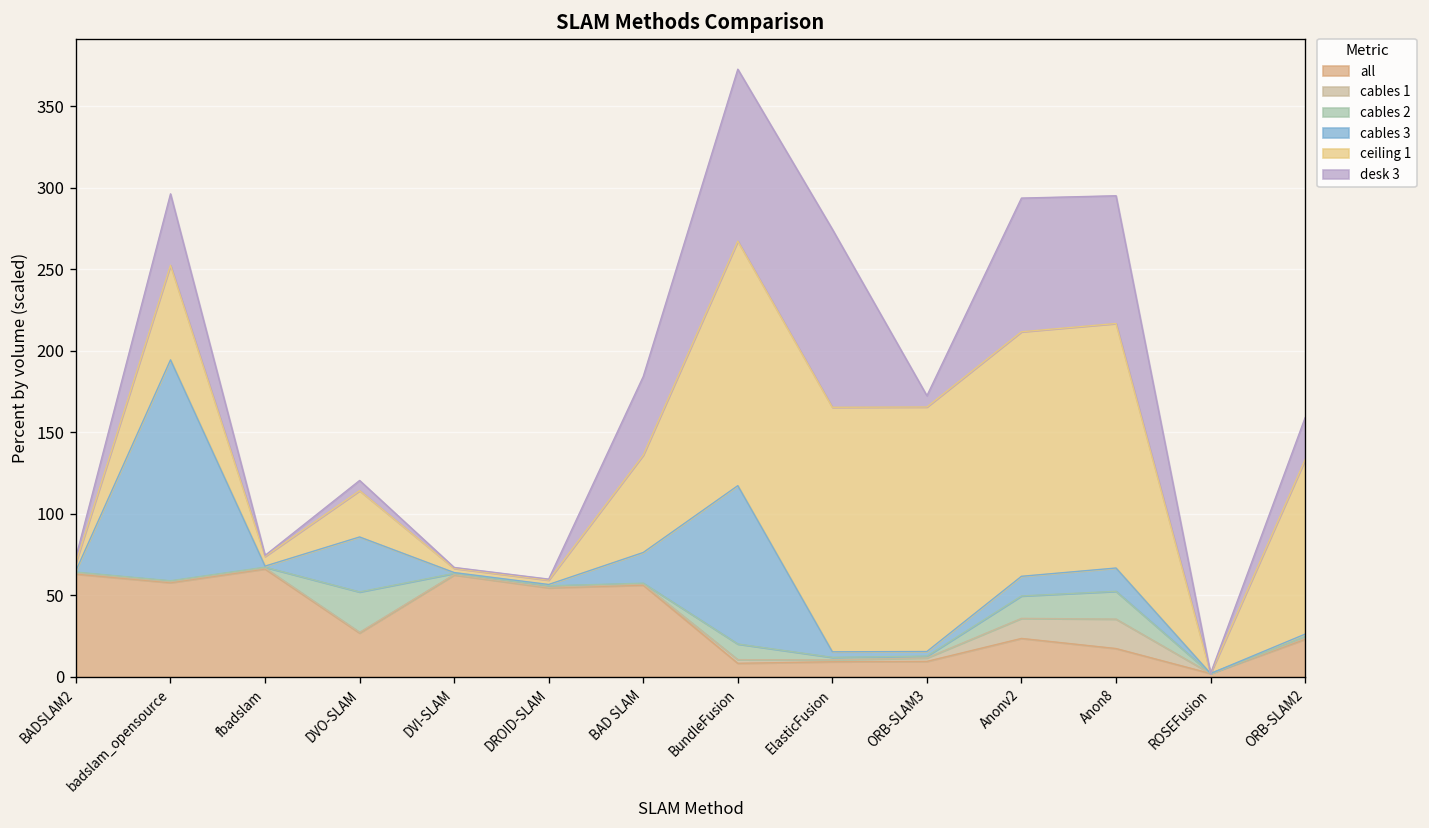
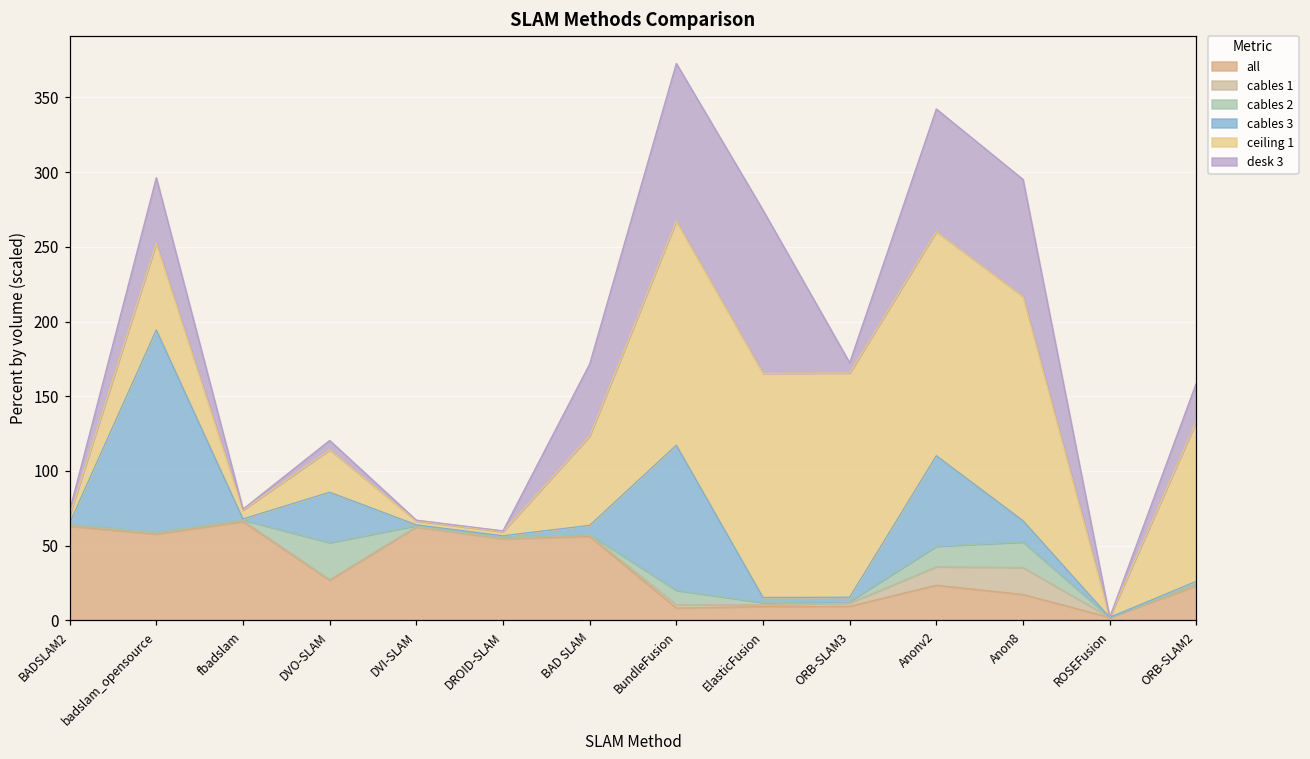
cables 3, BAD SLAM: 19 -> 6
cables 3, Anonv2: 12 -> 61
